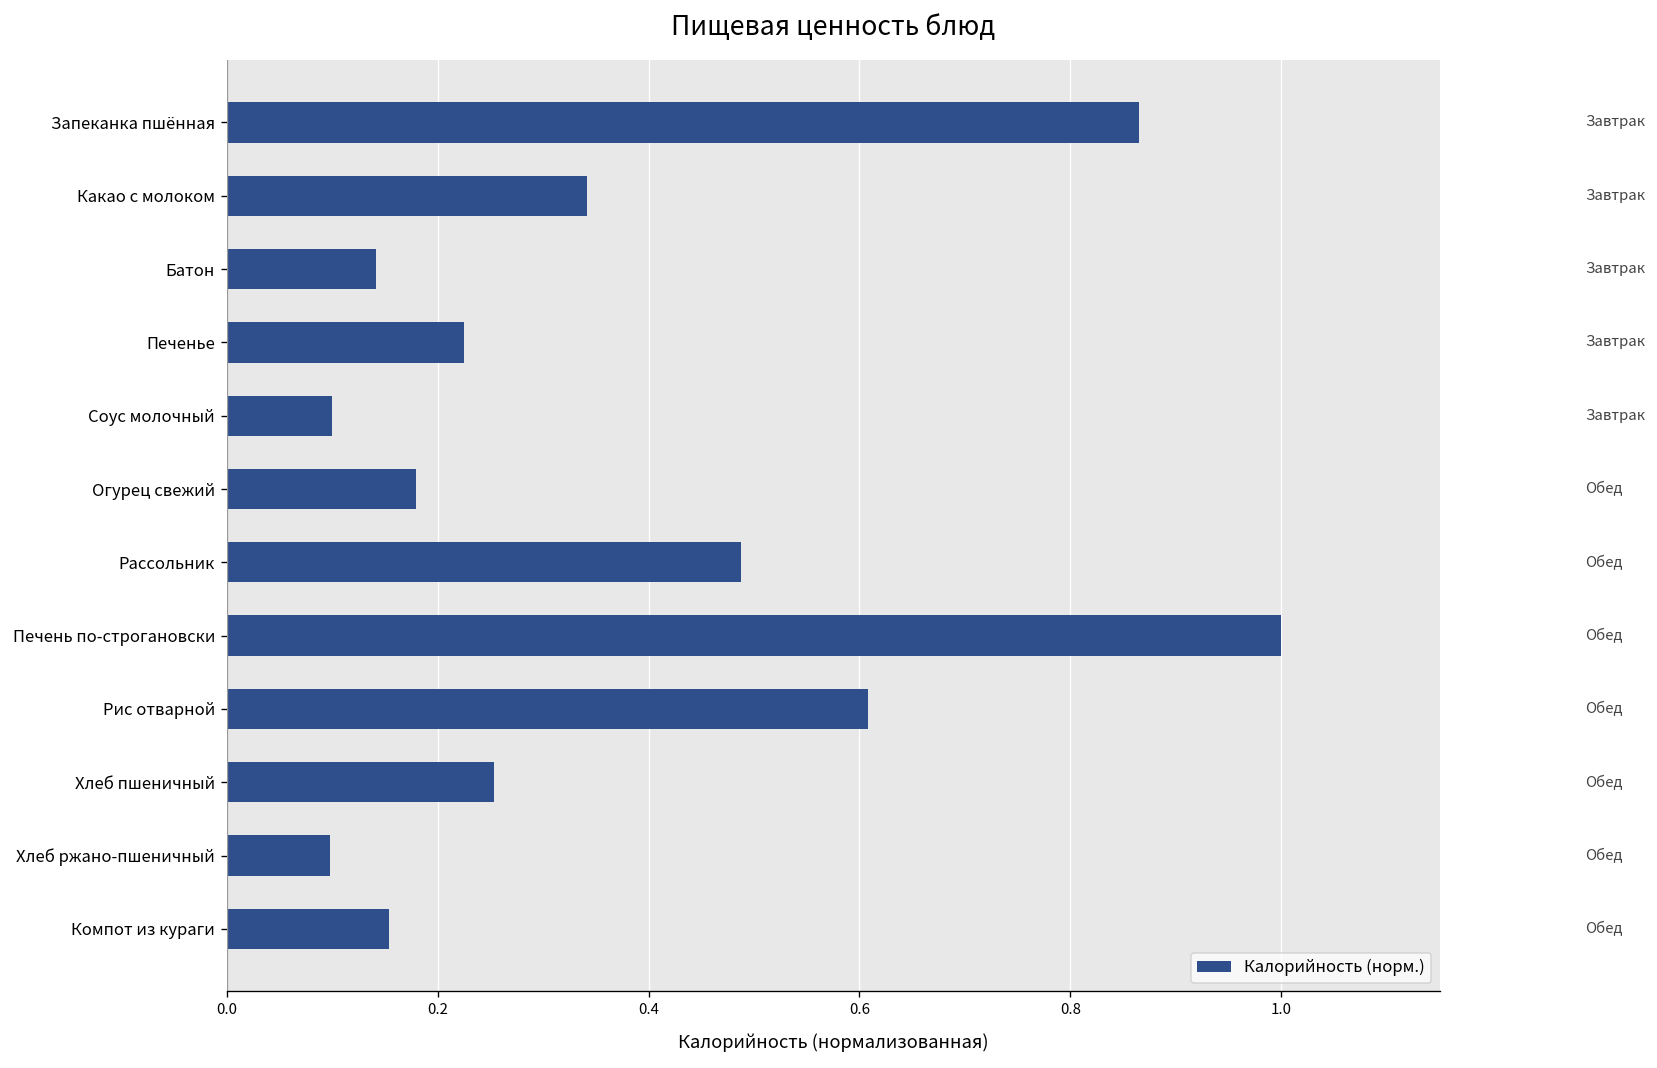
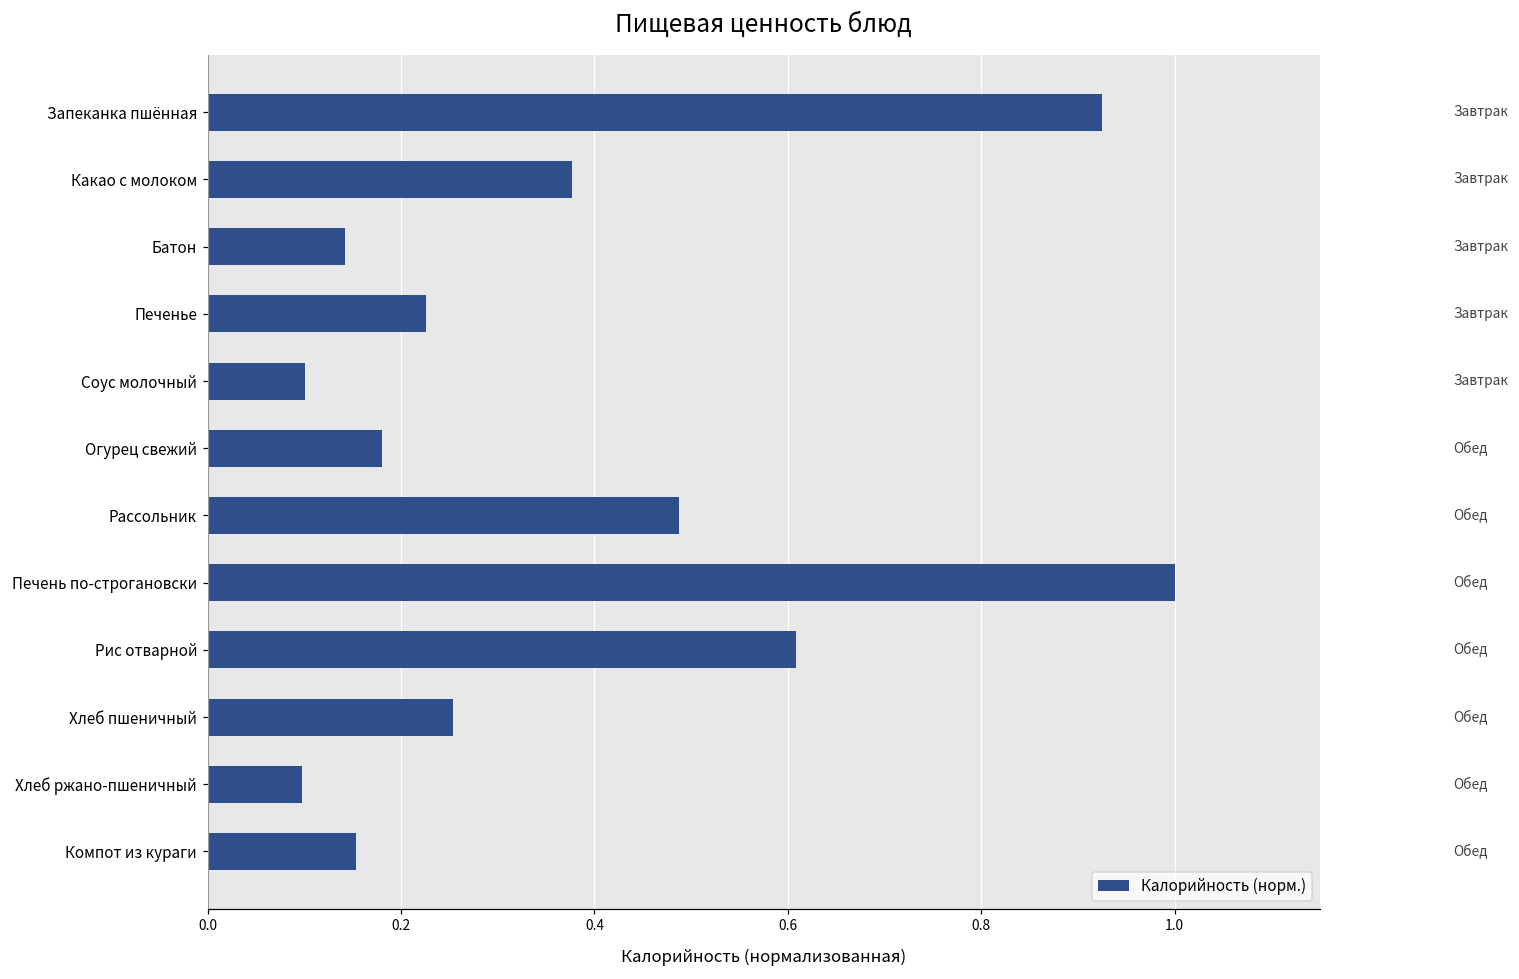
Запеканка пшённая: 0.86 -> 0.92
Какао с молоком: 0.34 -> 0.38
